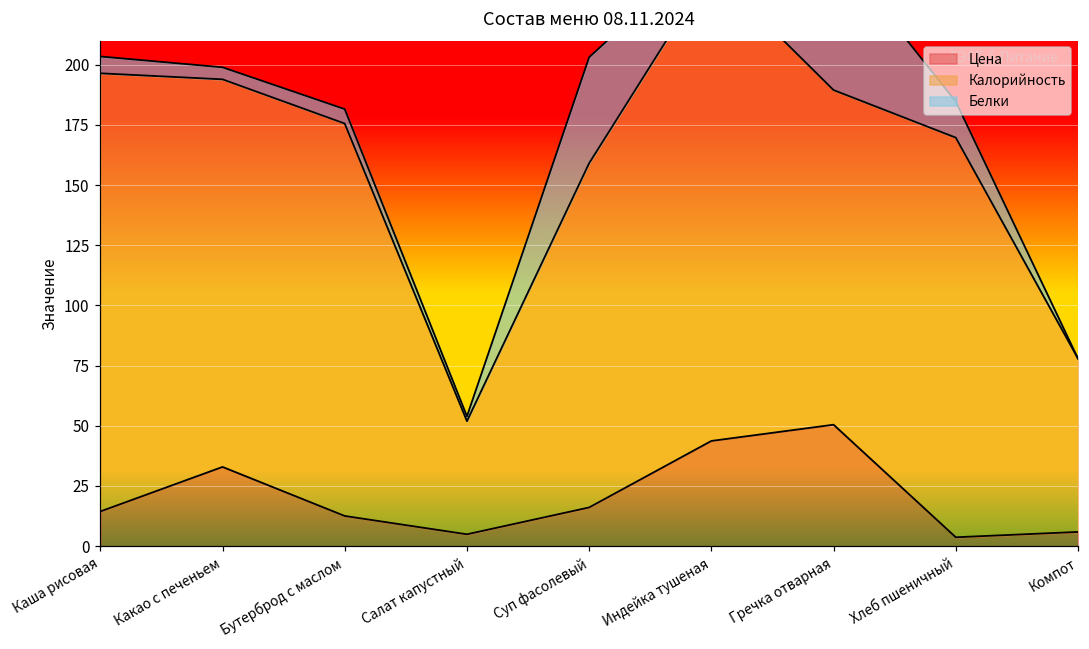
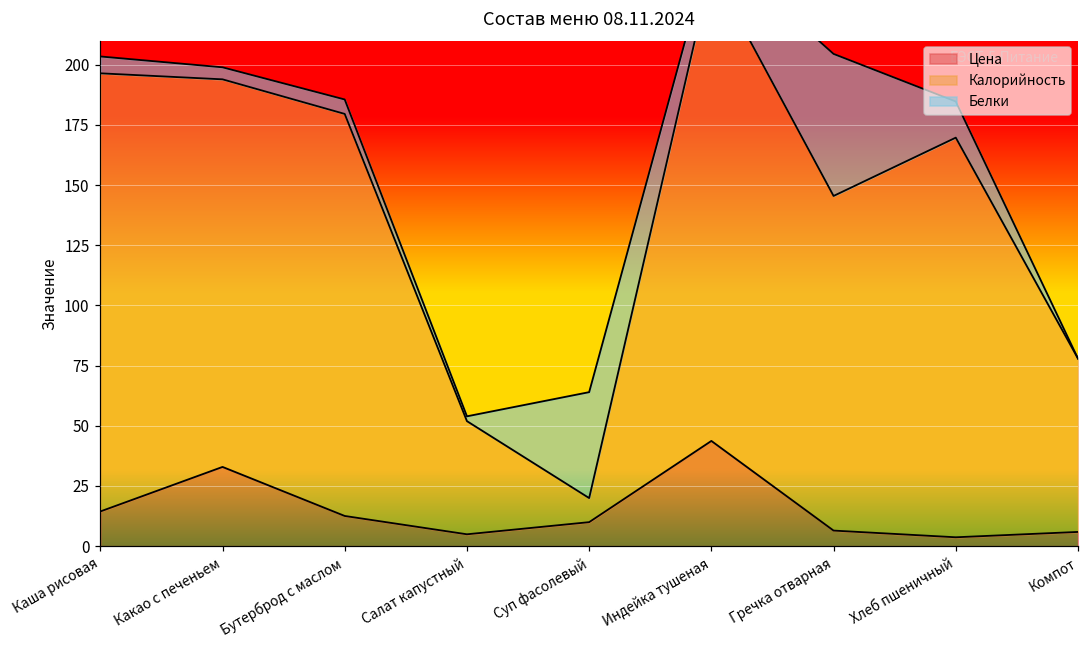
Калорийность, Бутерброд с маслом: 163 -> 167
Цена, Суп фасолевый: 16 -> 10
Калорийность, Суп фасолевый: 143 -> 10
Цена, Гречка отварная: 50 -> 6
